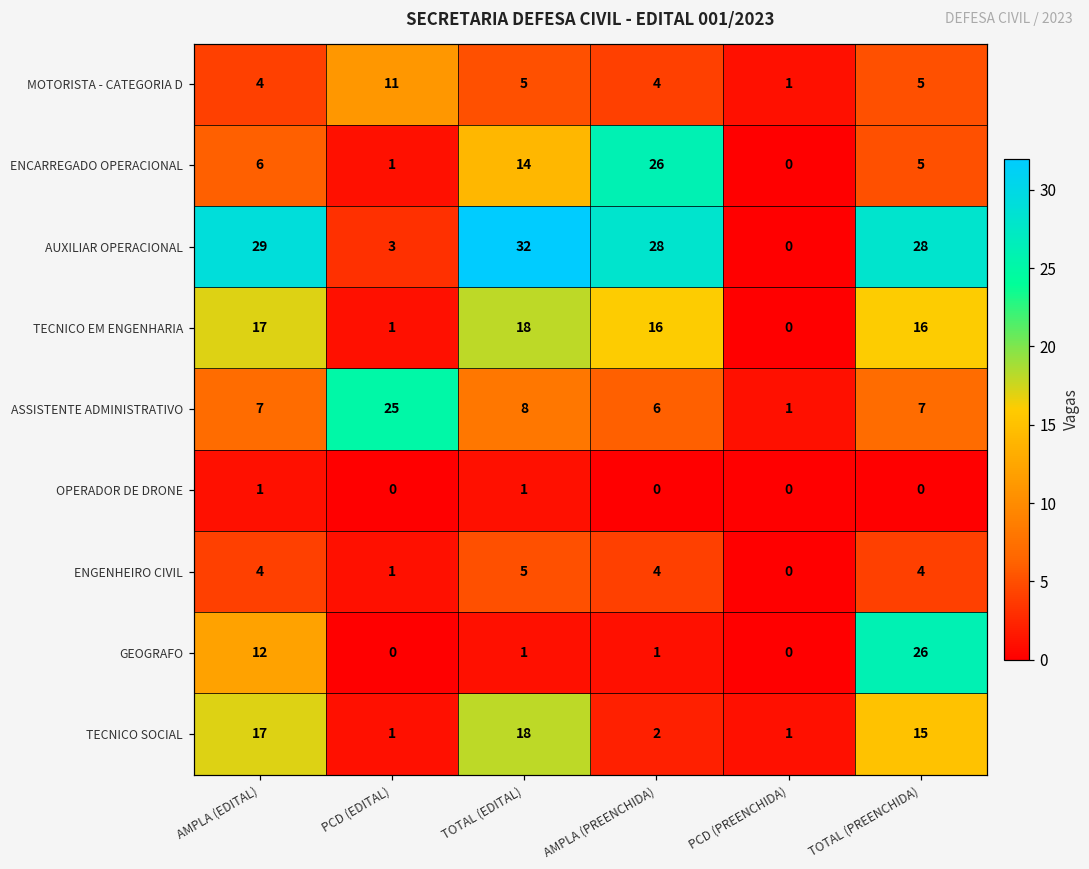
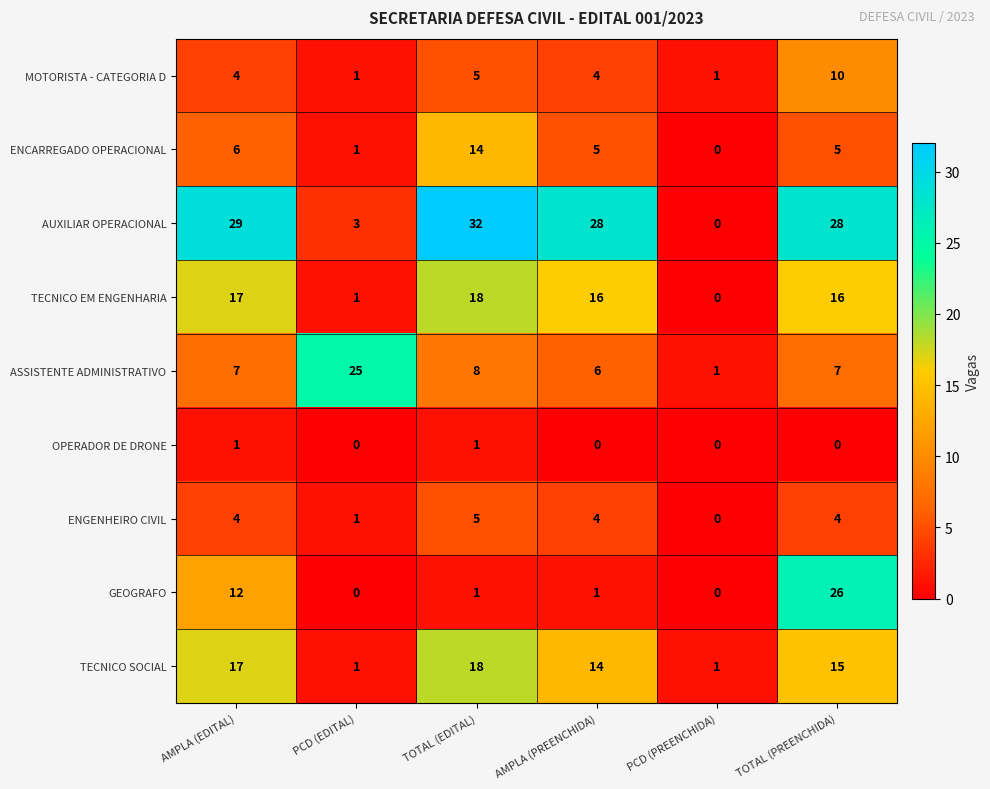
MOTORISTA - CATEGORIA D, PCD (EDITAL): 11 -> 1
MOTORISTA - CATEGORIA D, TOTAL (PREENCHIDA): 5 -> 10
ENCARREGADO OPERACIONAL, AMPLA (PREENCHIDA): 26 -> 5
TECNICO SOCIAL, AMPLA (PREENCHIDA): 2 -> 14
